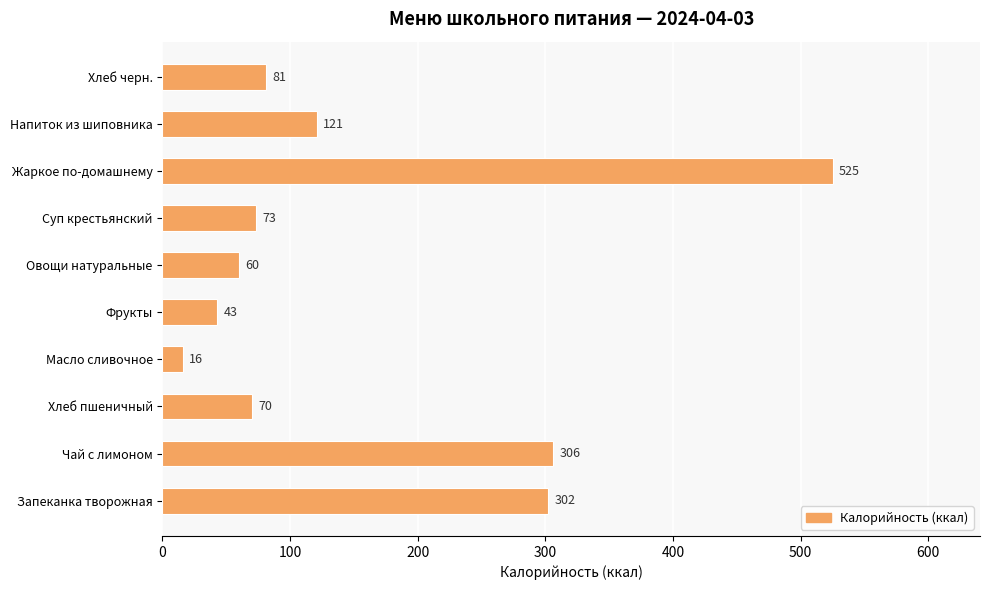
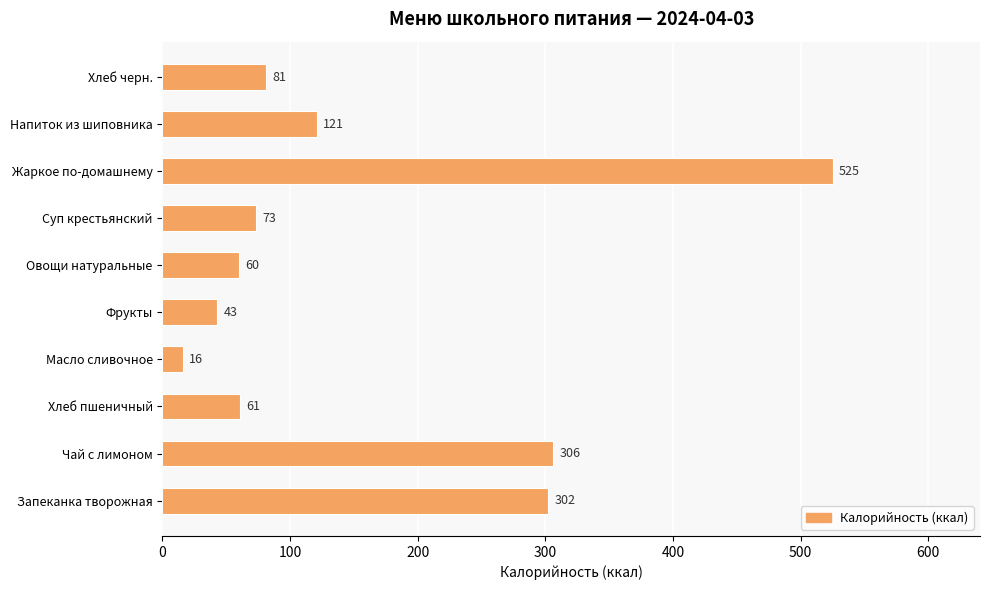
Хлеб пшеничный: 70 -> 61
